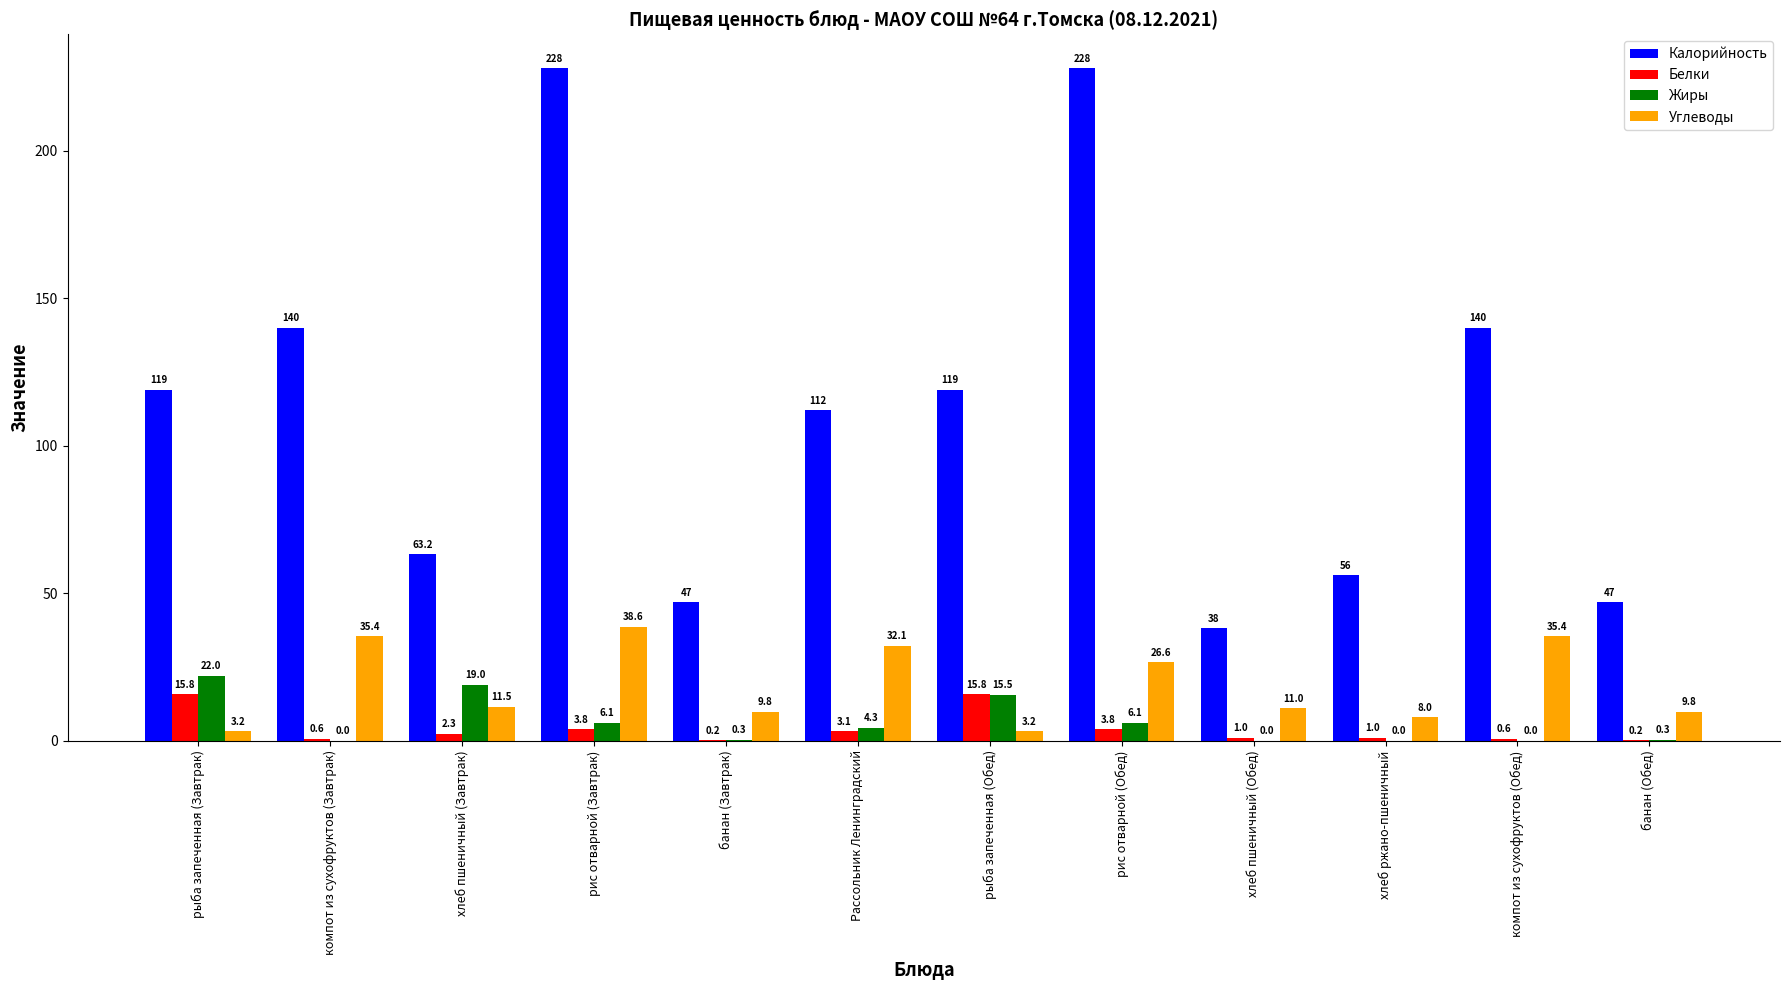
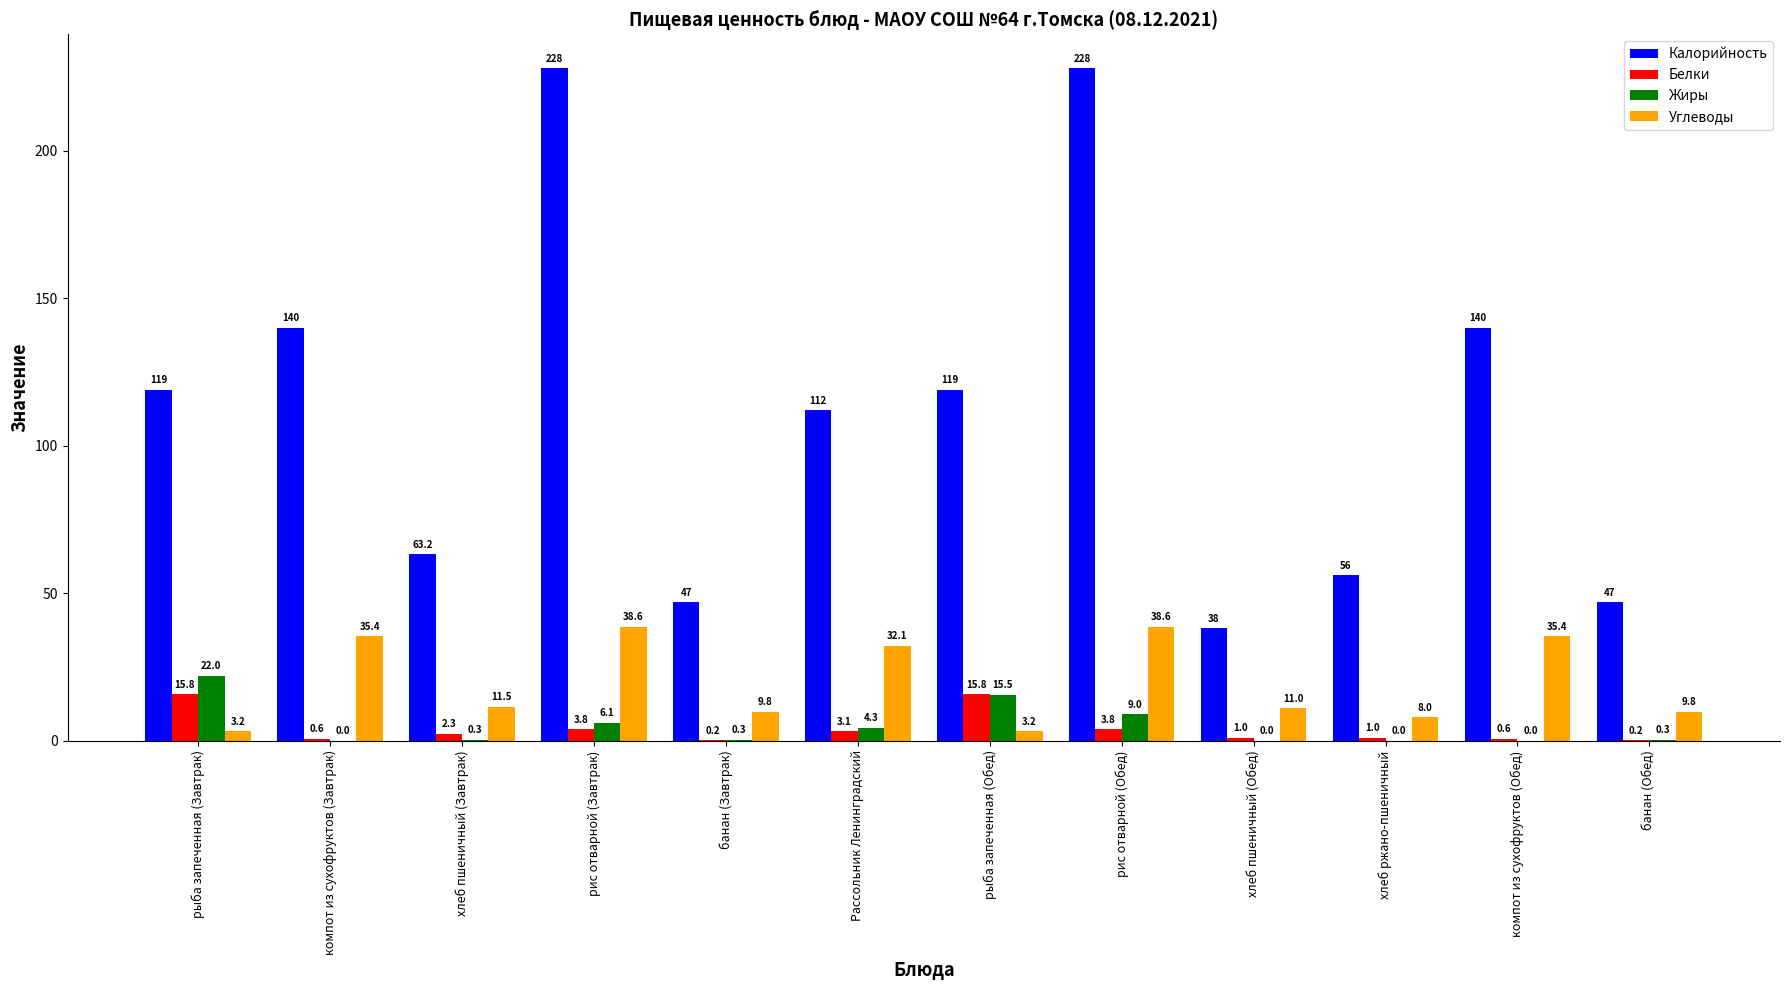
Жиры, хлеб пшеничный (Завтрак): 19.0 -> 0.3
Жиры, рис отварной (Обед): 6.1 -> 9.0
Углеводы, рис отварной (Обед): 26.6 -> 38.6
